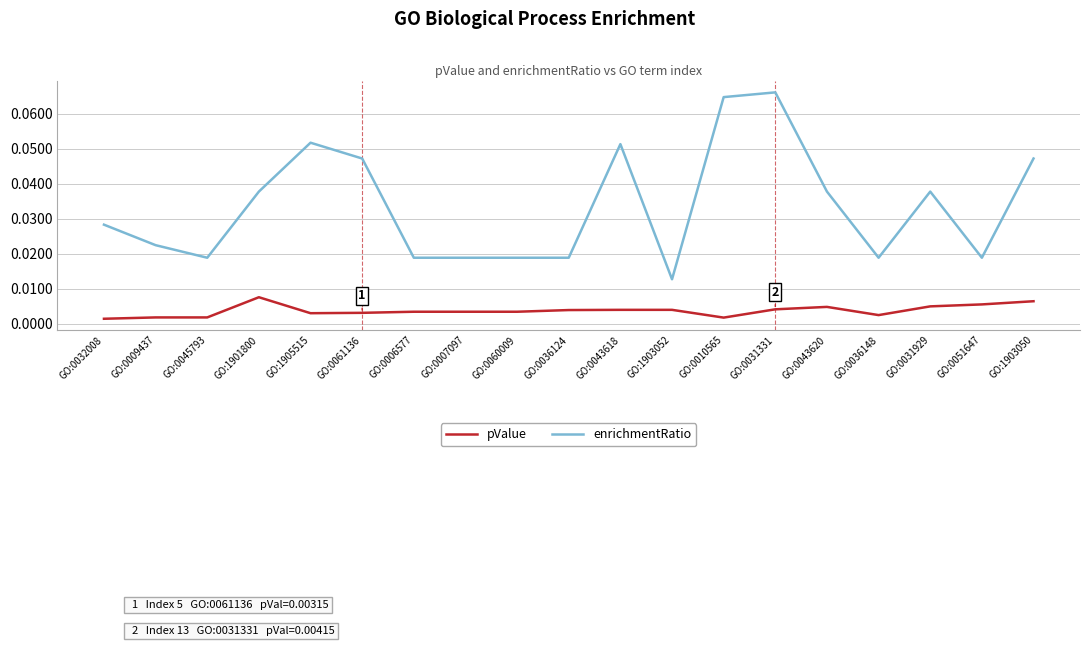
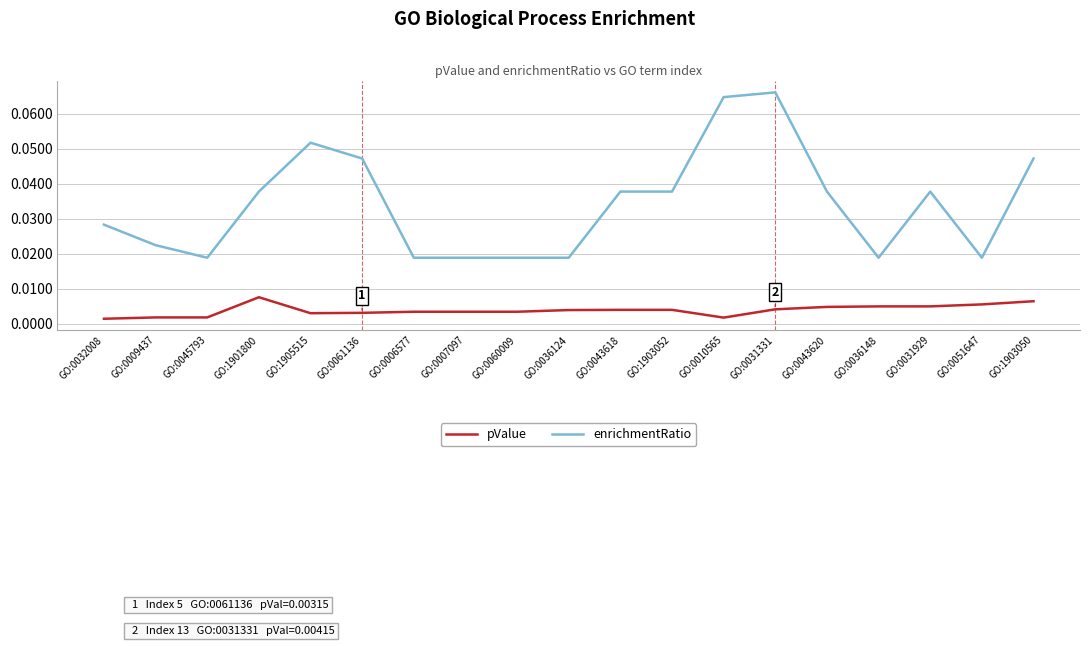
enrichmentRatio, GO:0043618: 0.051 -> 0.038
enrichmentRatio, GO:1903052: 0.013 -> 0.038
pValue, GO:0036148: 0.003 -> 0.005
